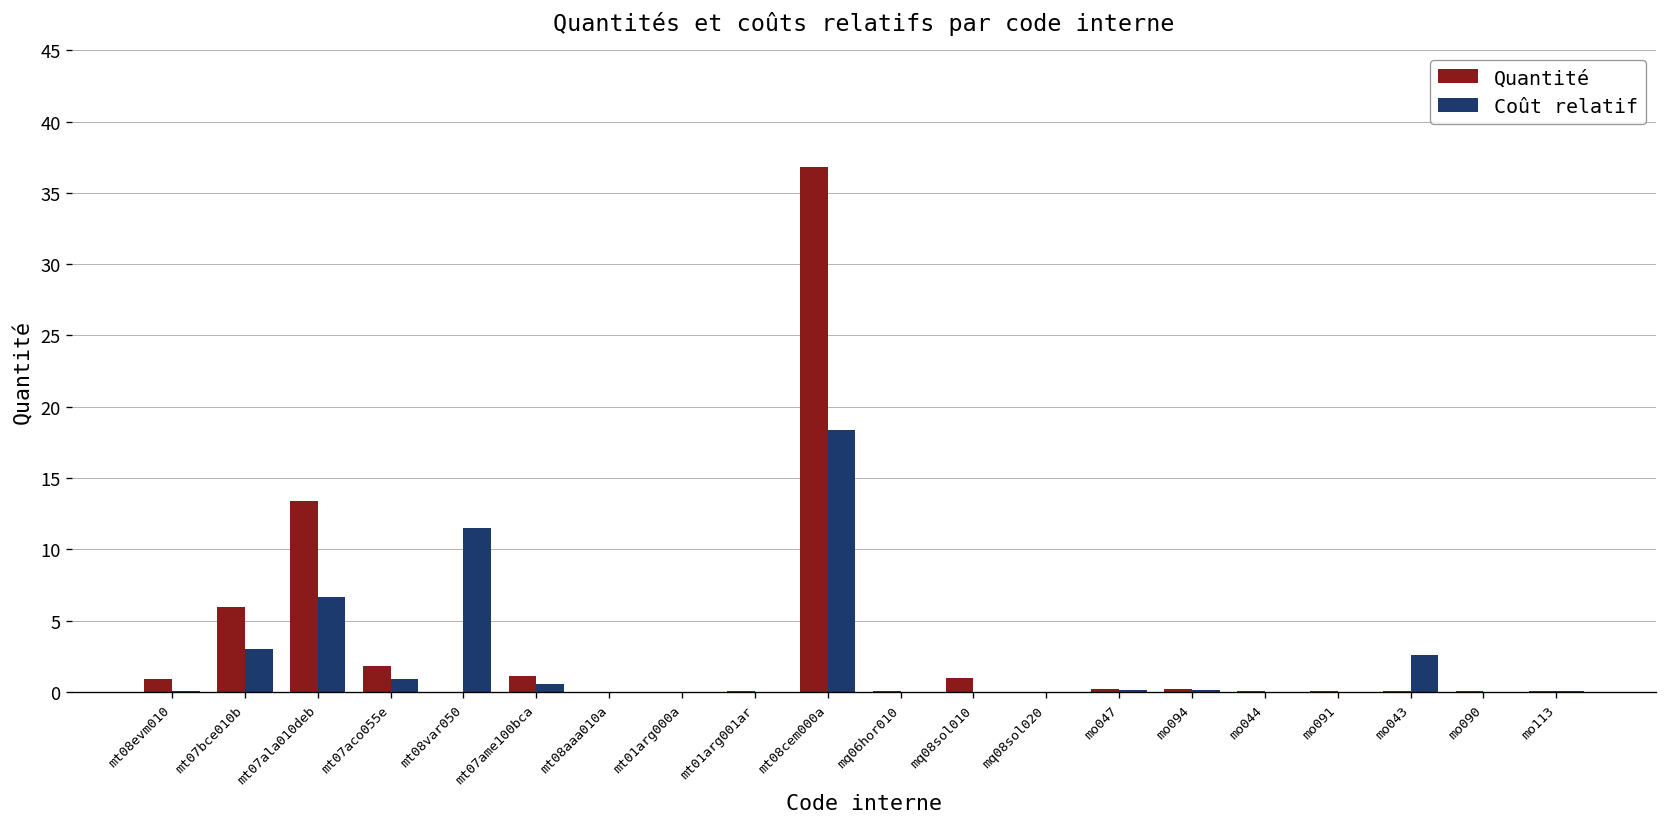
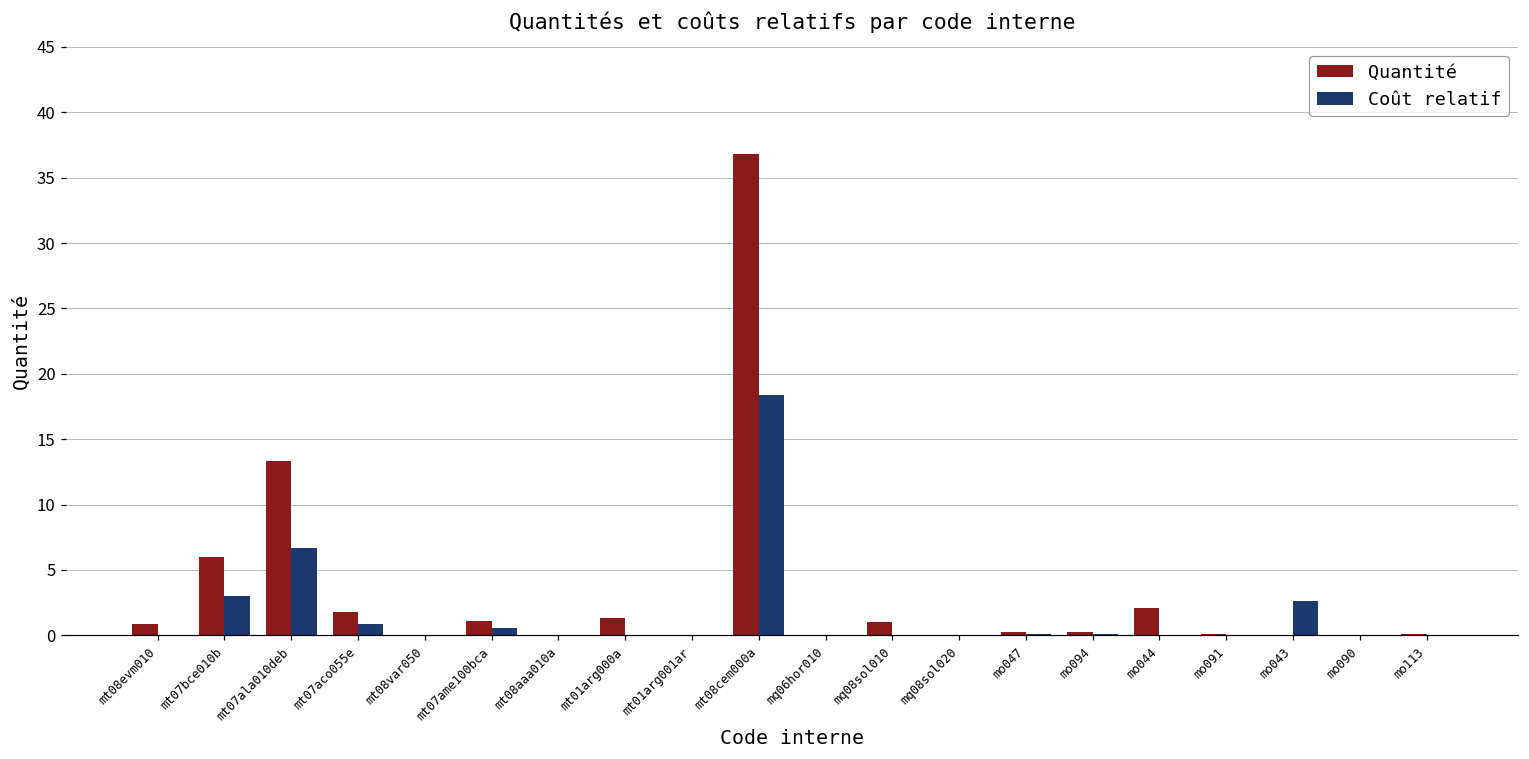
Coût relatif, mt08var050: 11.5 -> 0.0
Quantité, mt01arg000a: 0.0 -> 1.3
Quantité, mo044: 0.1 -> 2.1
